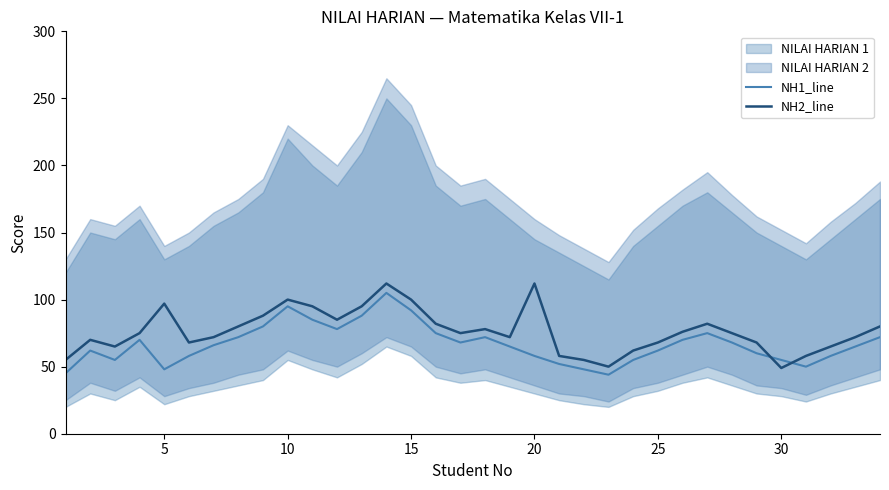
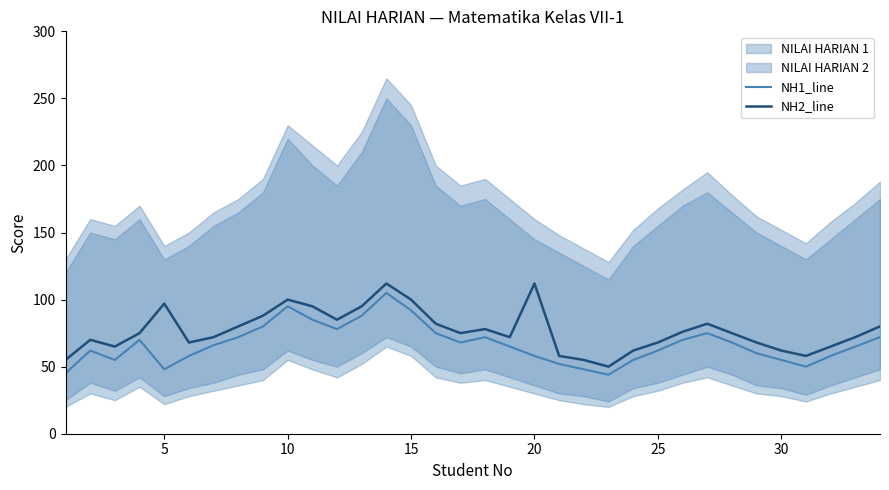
NH2_line, 30: 49 -> 62
